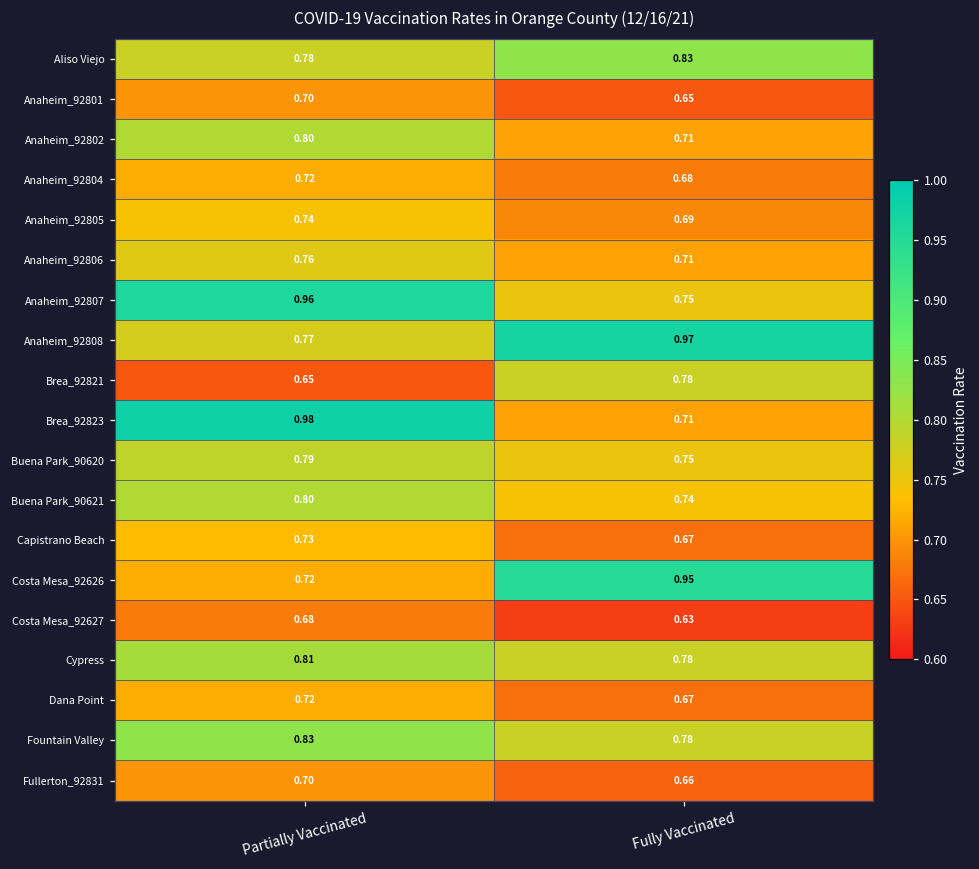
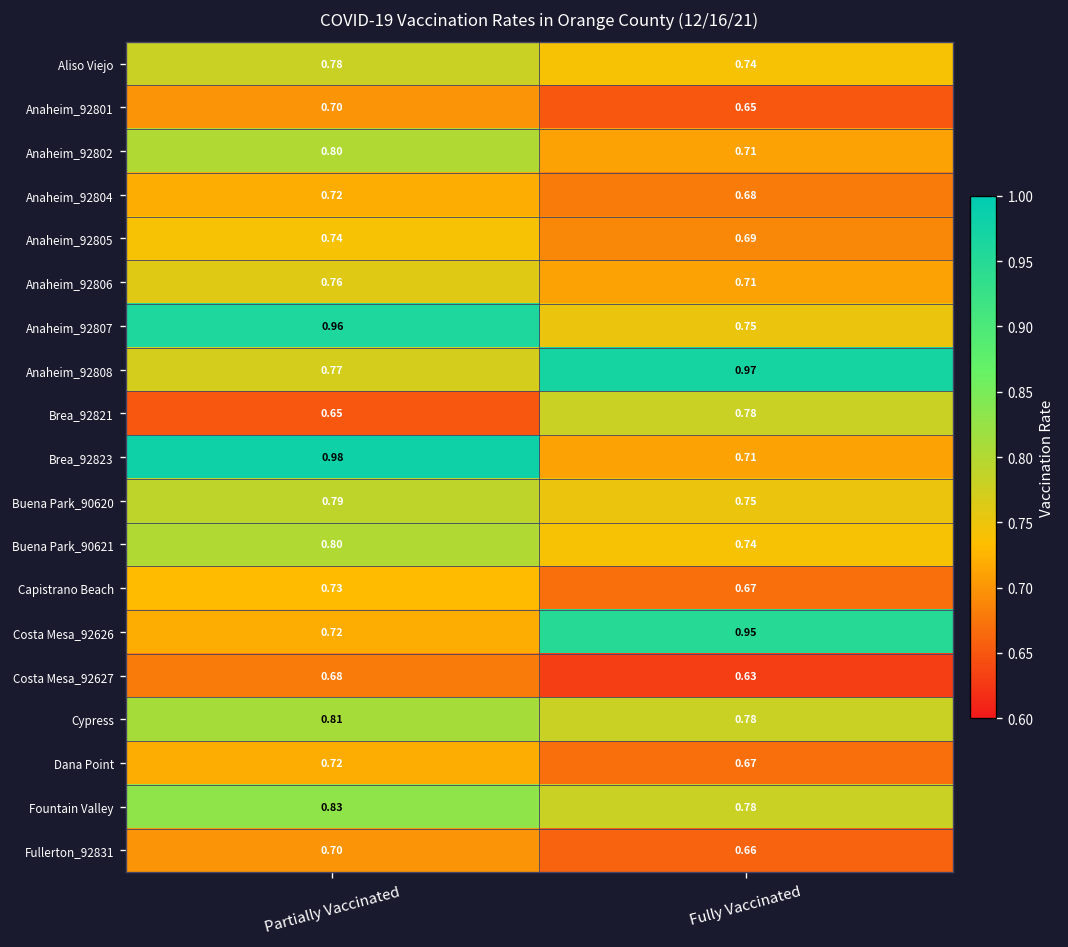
Aliso Viejo, Fully Vaccinated: 0.83 -> 0.74
